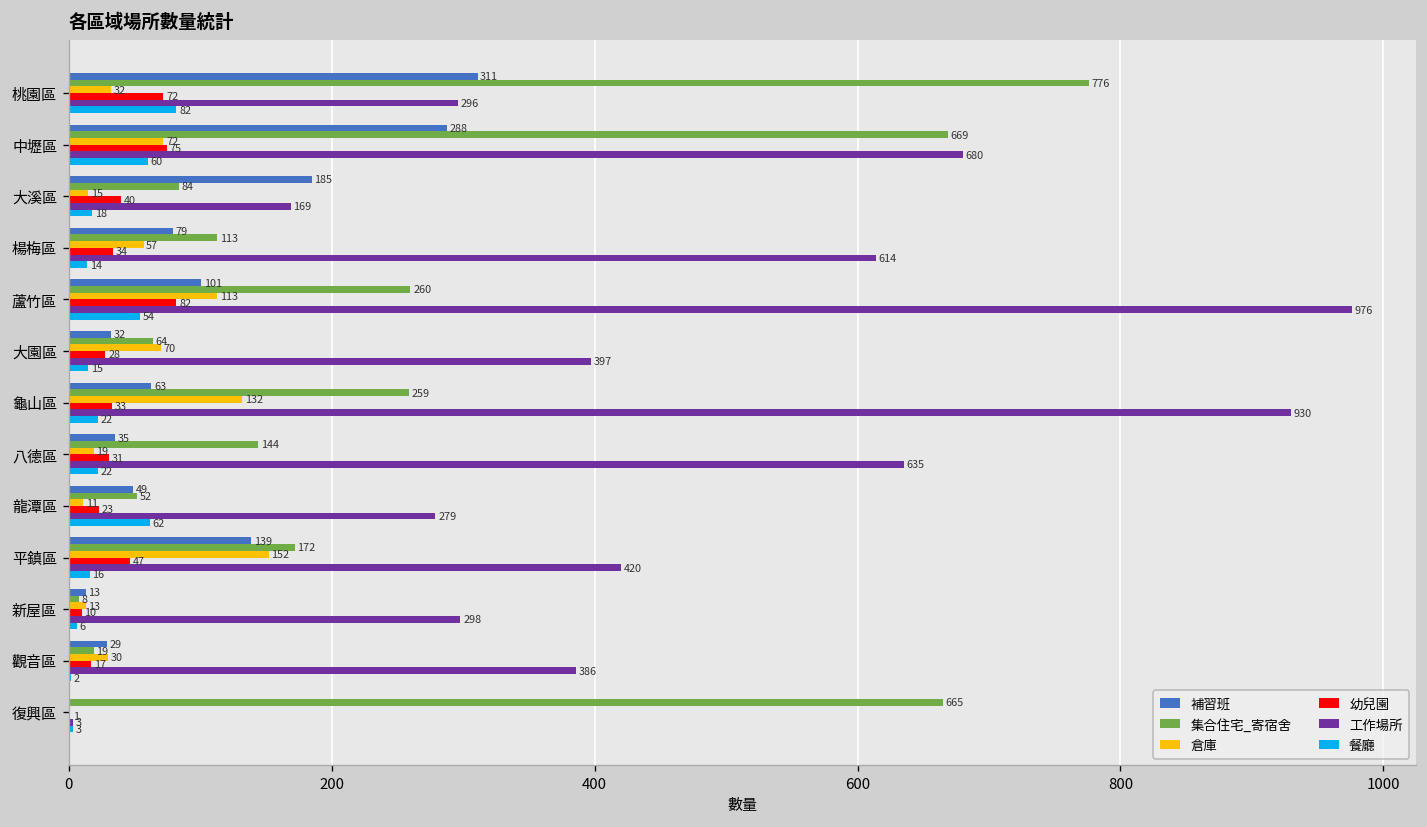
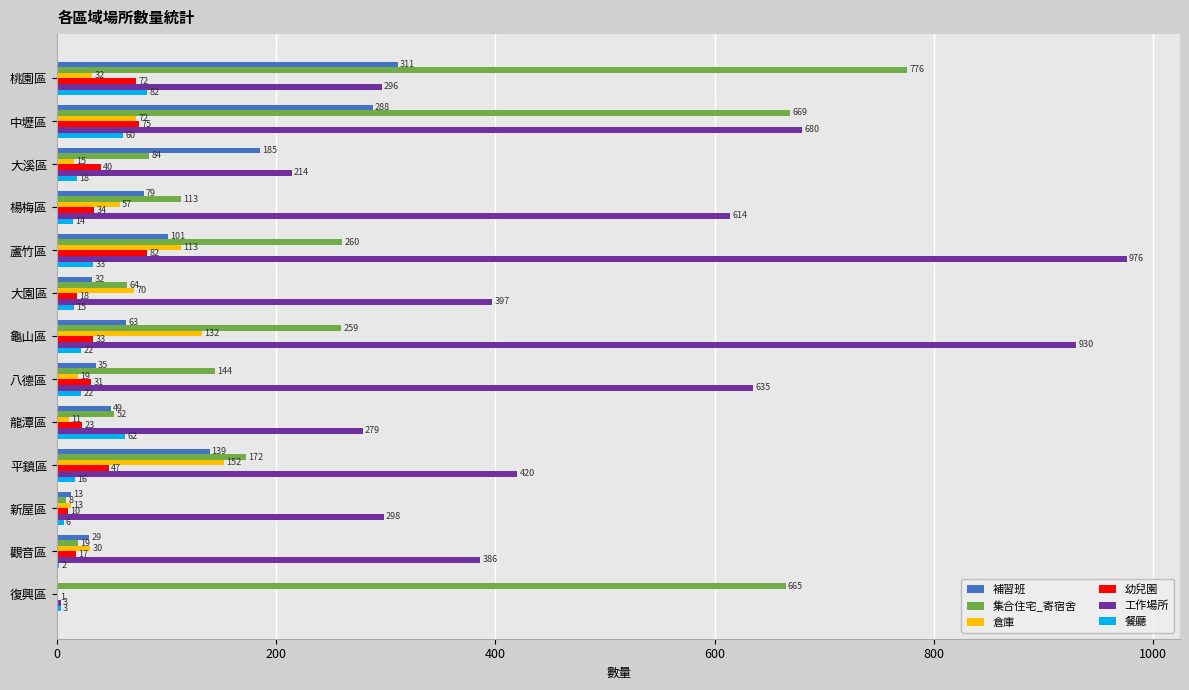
工作場所, 大溪區: 169 -> 214
餐廳, 蘆竹區: 54 -> 33
幼兒園, 大園區: 28 -> 18
